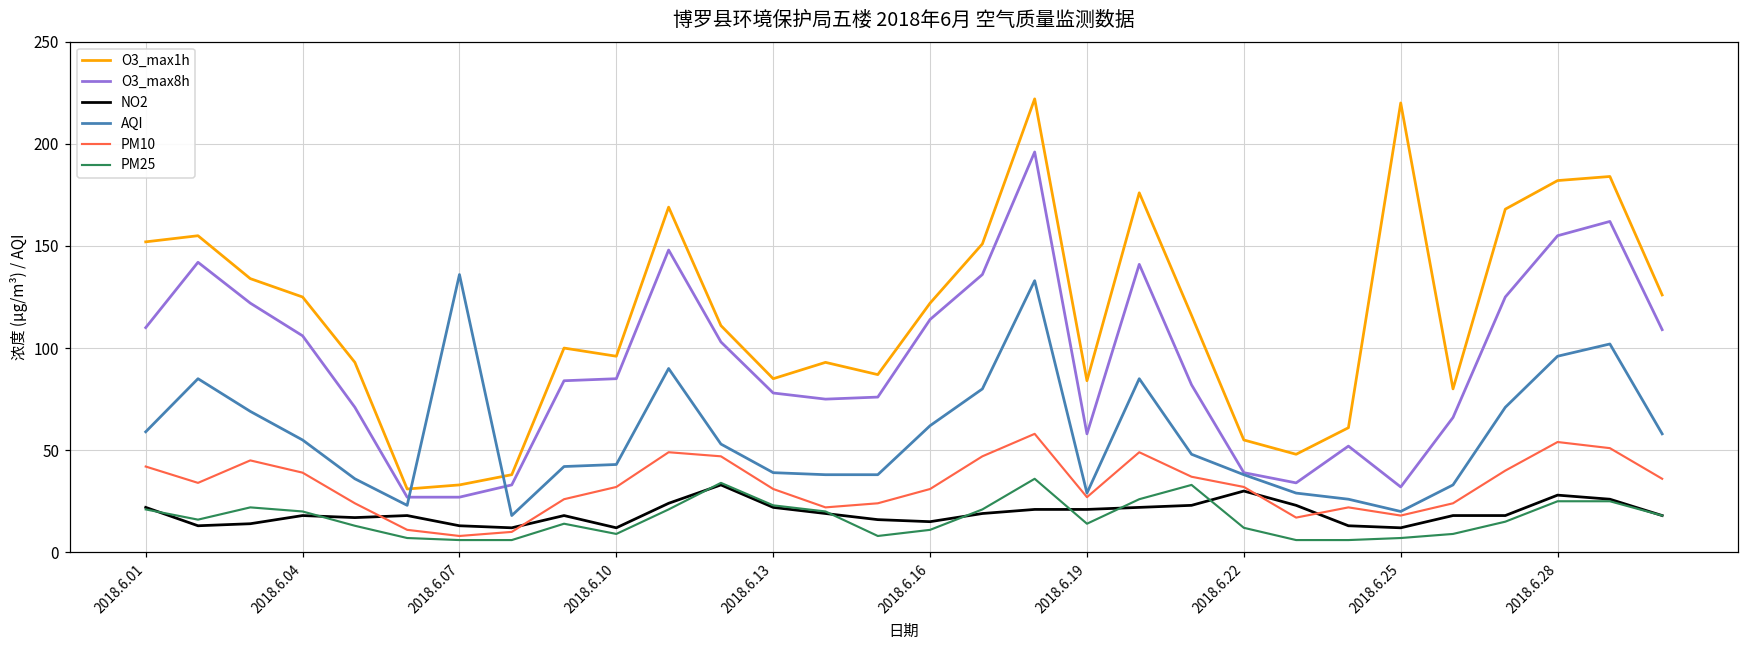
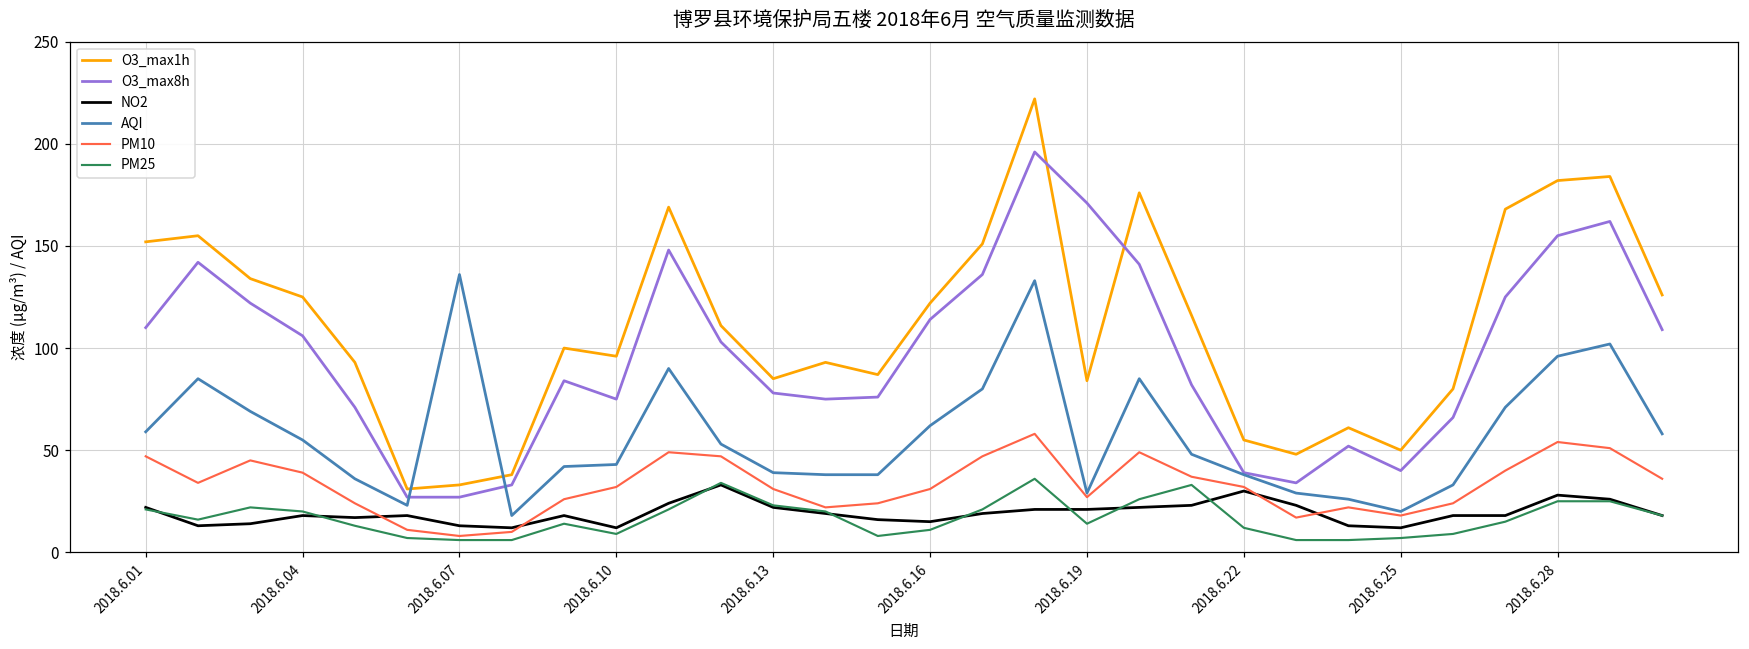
PM10, 2018.6.01: 42 -> 47
O3_max8h, 2018.6.10: 85 -> 75
O3_max8h, 2018.6.19: 58 -> 171
O3_max1h, 2018.6.25: 220 -> 50
O3_max8h, 2018.6.25: 32 -> 40
